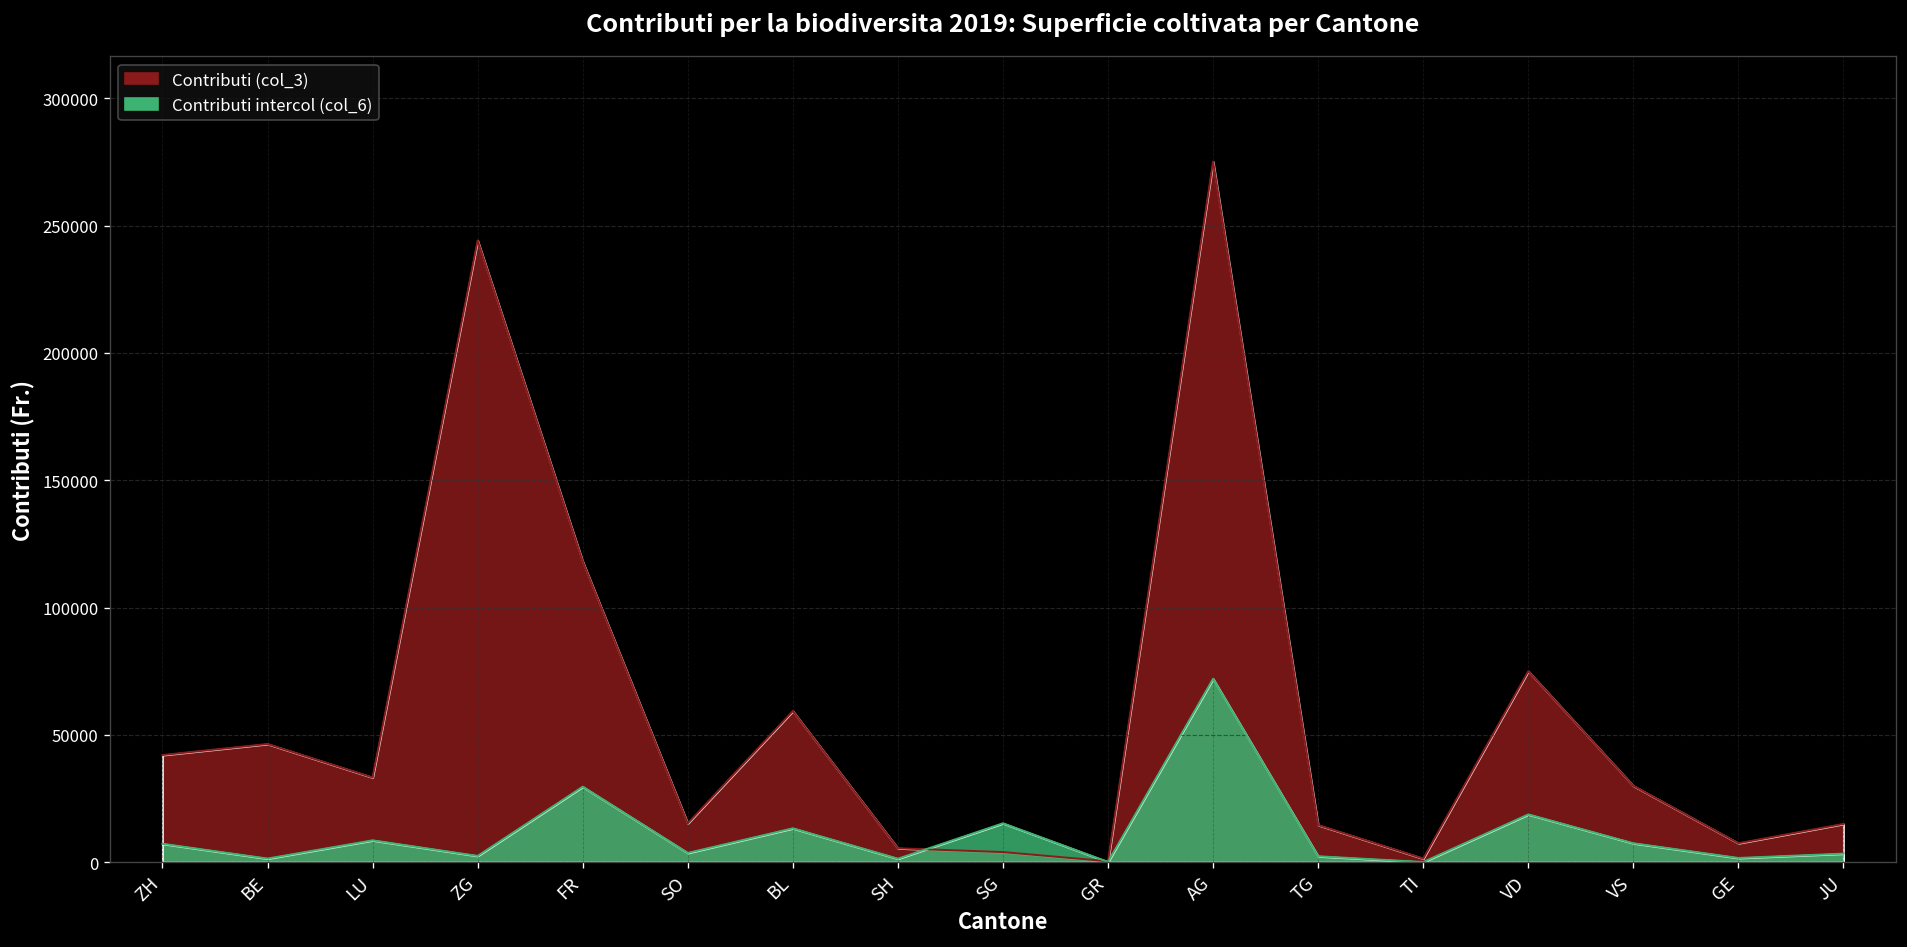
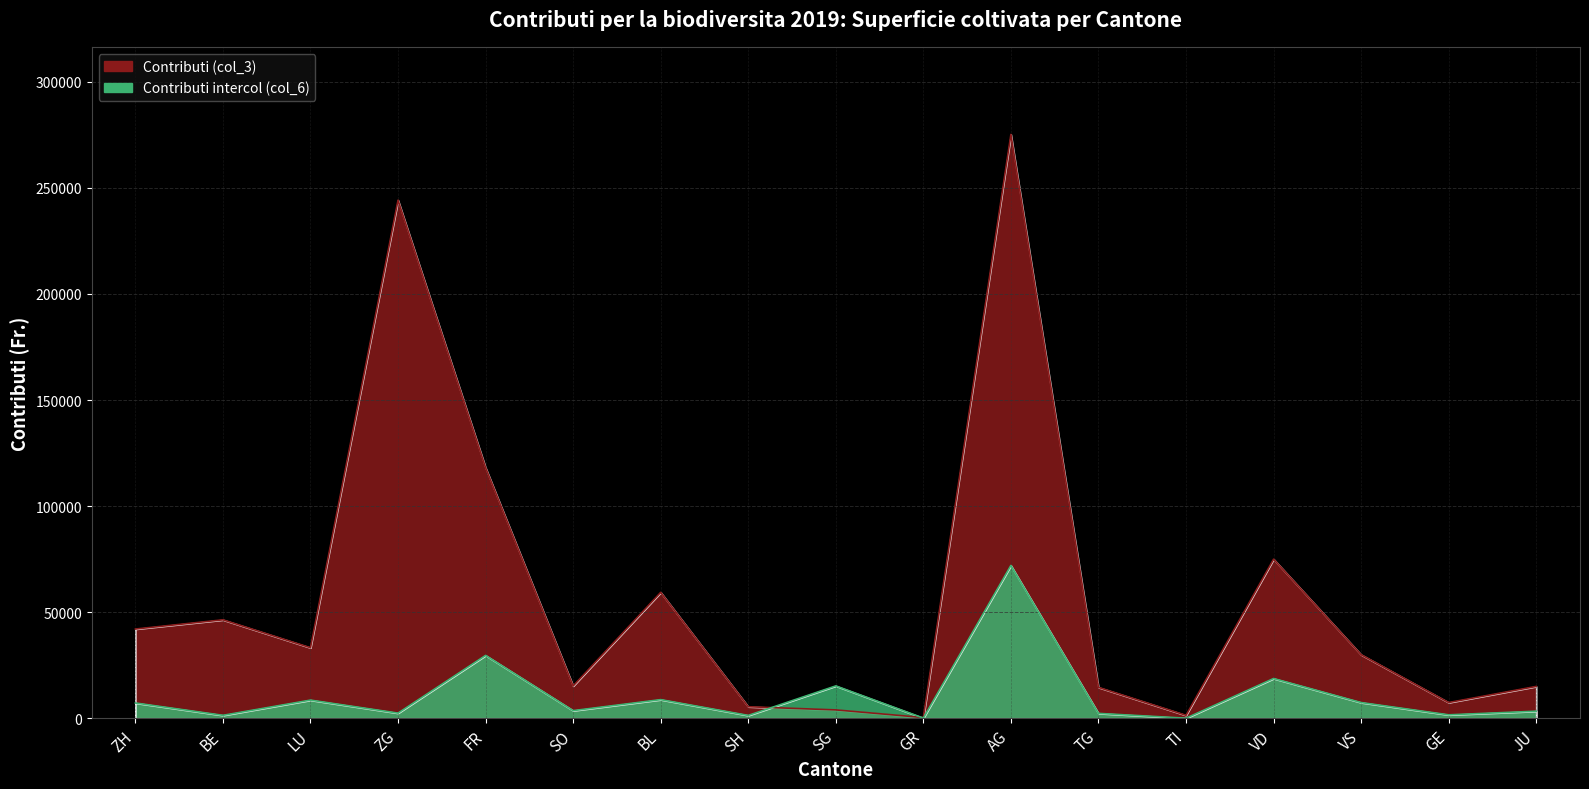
Contributi intercol (col_6), BL: 13000 -> 9000
